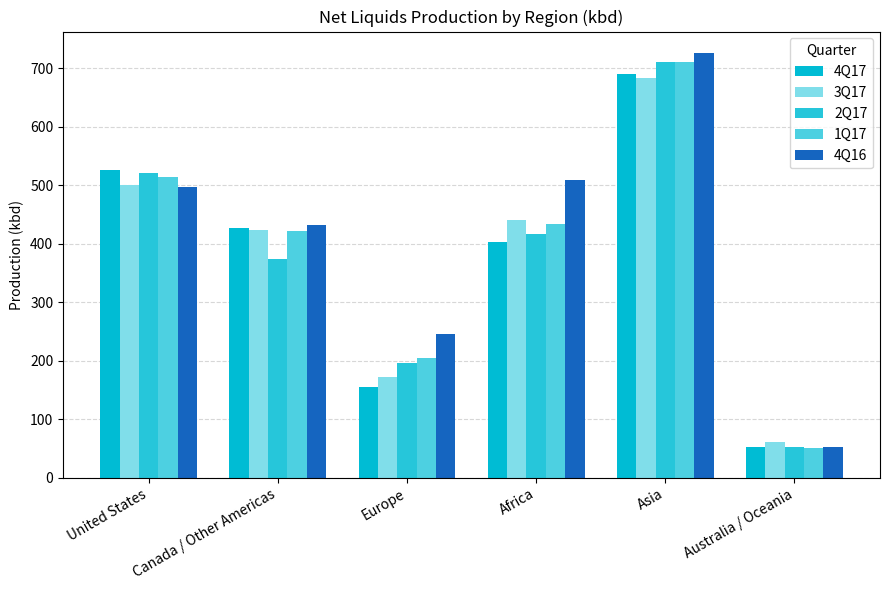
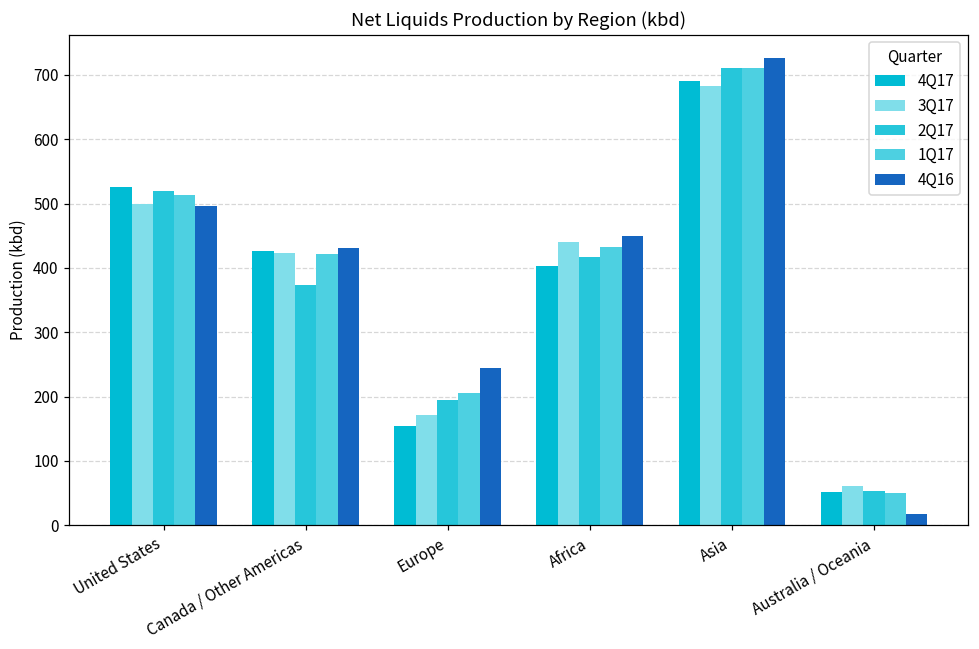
4Q16, Africa: 510 -> 450
4Q16, Australia / Oceania: 50 -> 20
